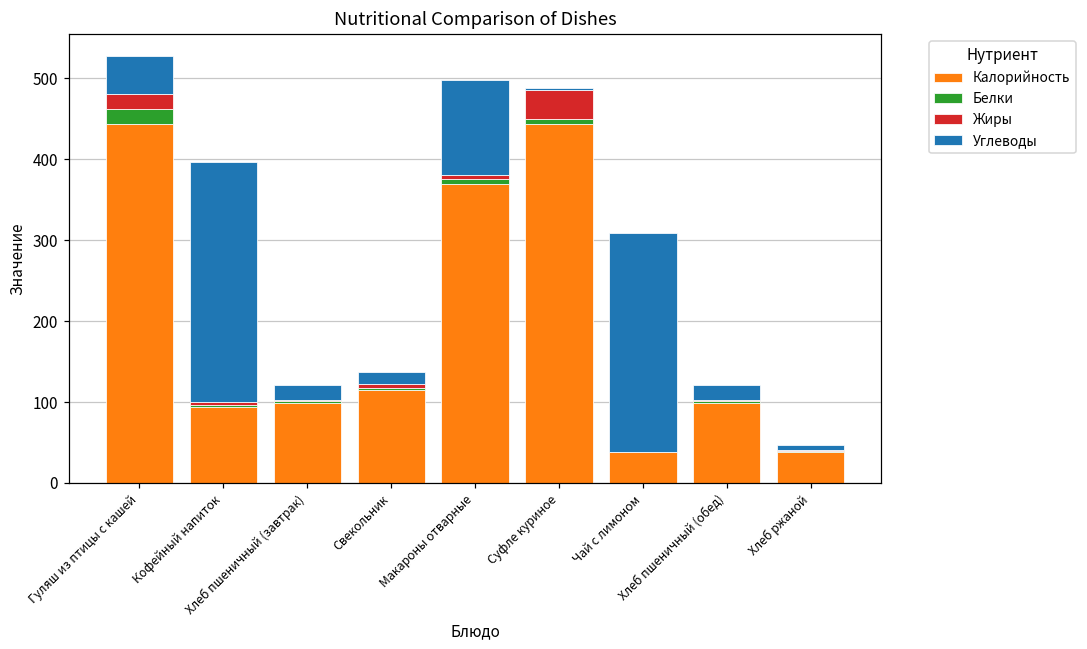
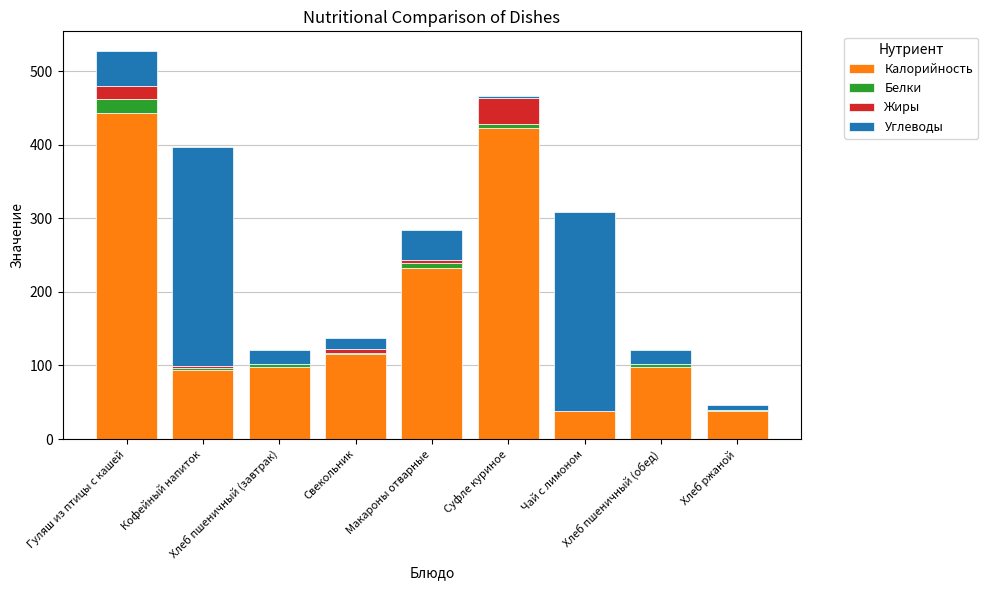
Калорийность, Макароны отварные: 370 -> 230
Углеводы, Макароны отварные: 120 -> 40
Калорийность, Суфле куриное: 440 -> 420
